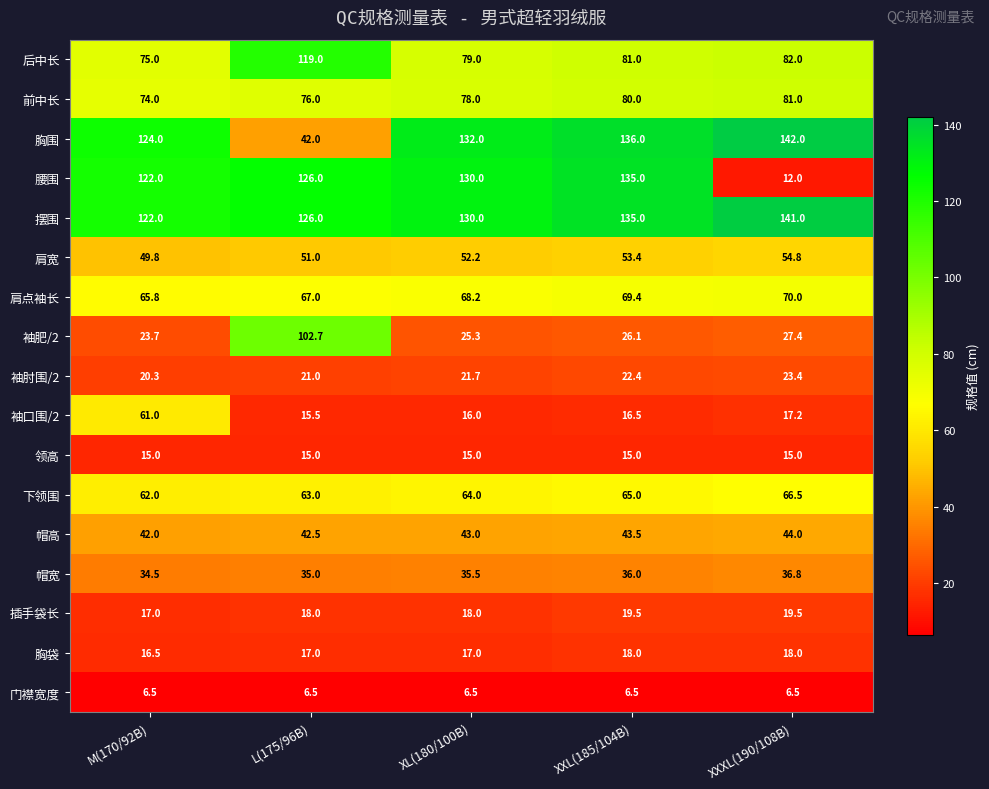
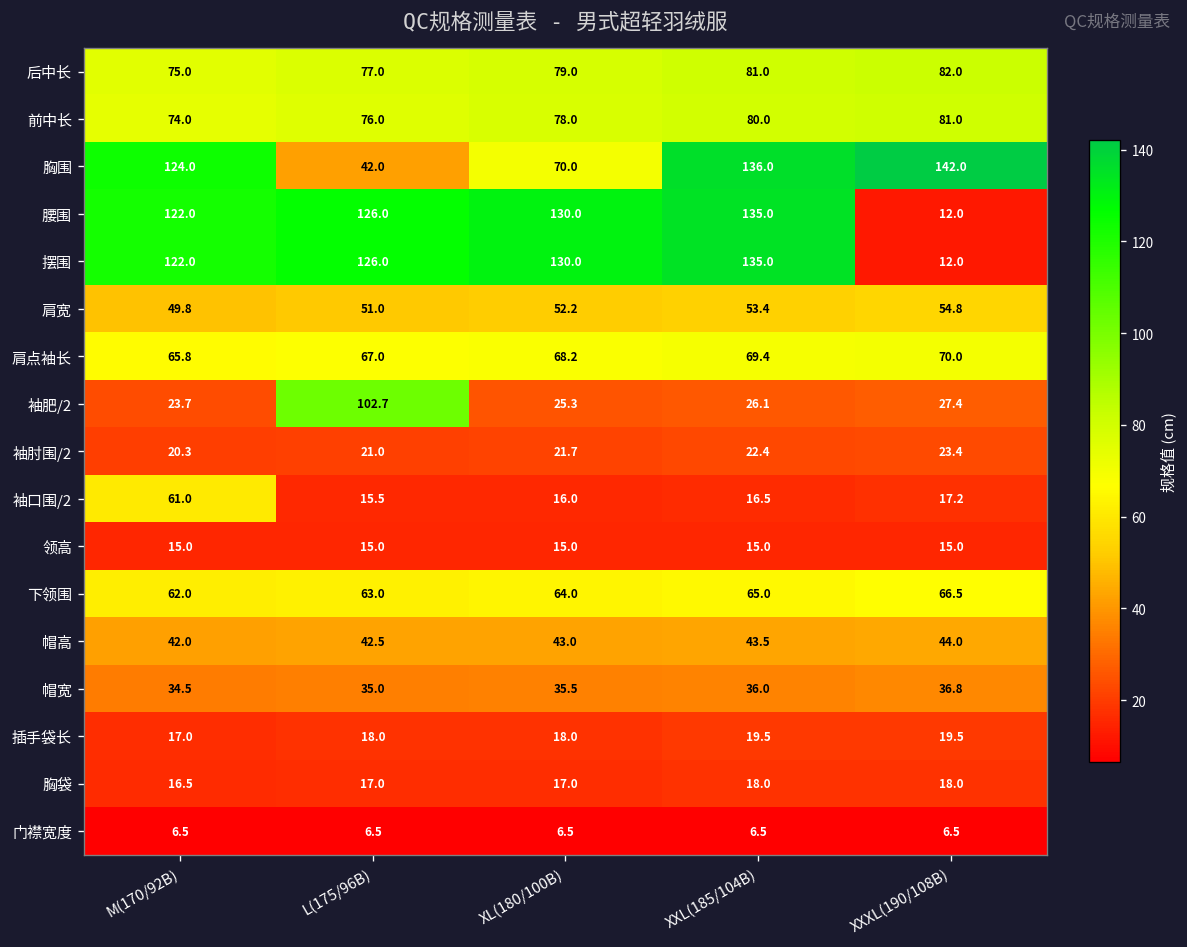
后中长, L(175/96B): 119.0 -> 77.0
胸围, XL(180/100B): 132.0 -> 70.0
摆围, XXXL(190/108B): 141.0 -> 12.0
